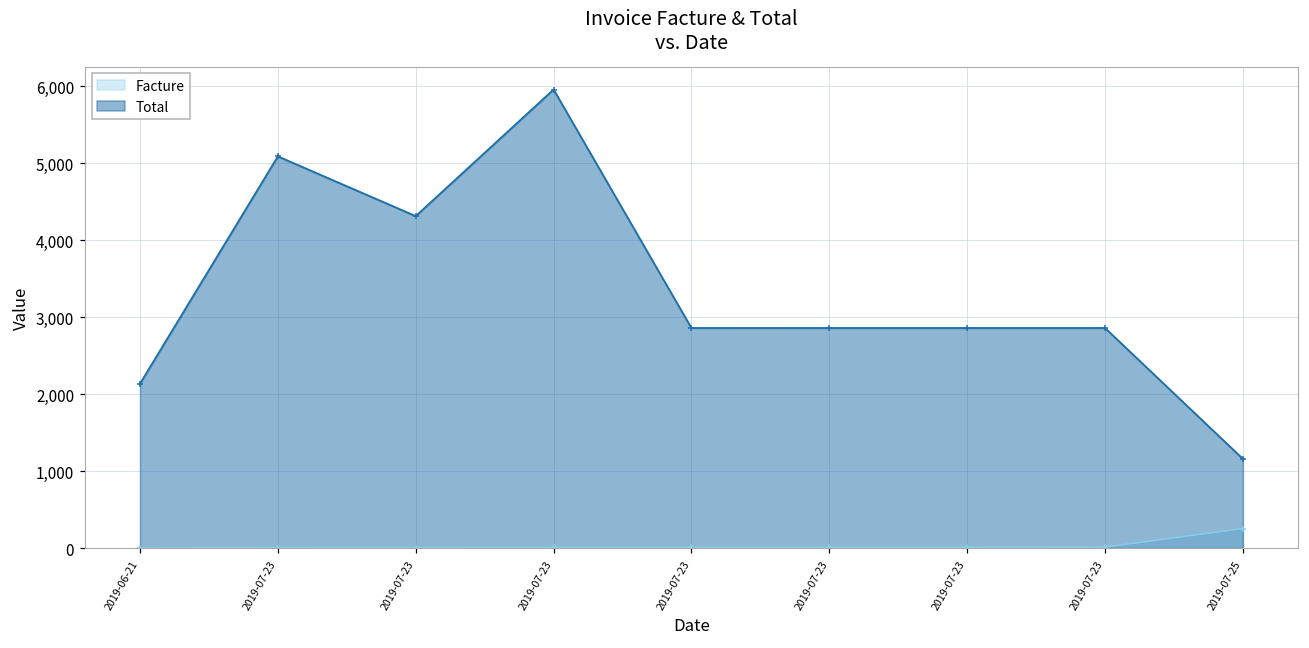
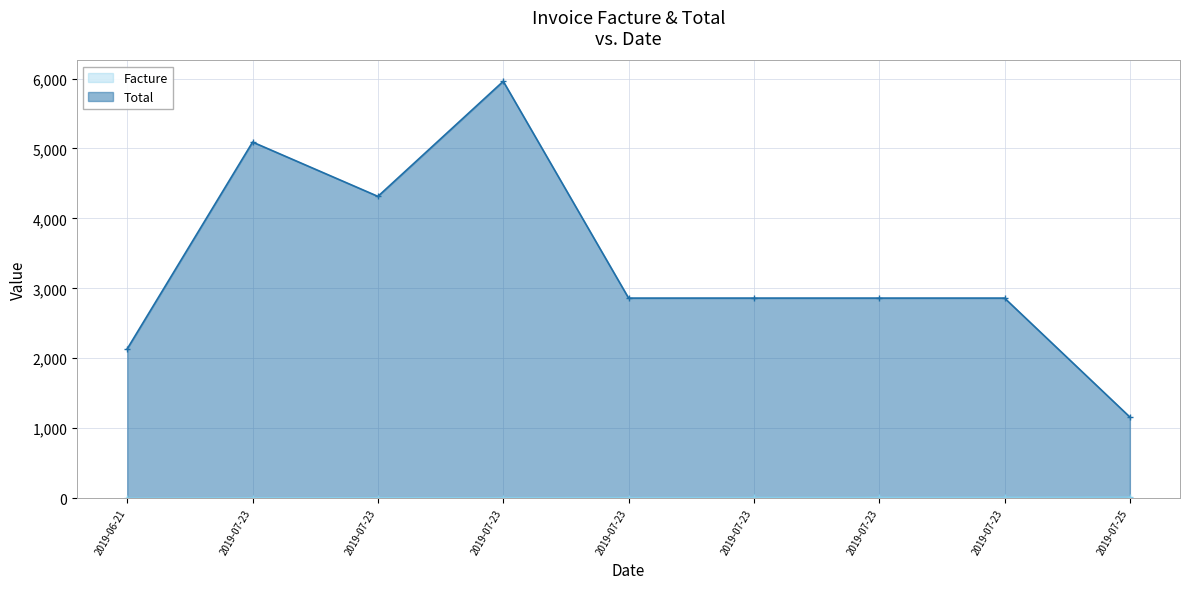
Facture, 2019-07-25: 300 -> 0
